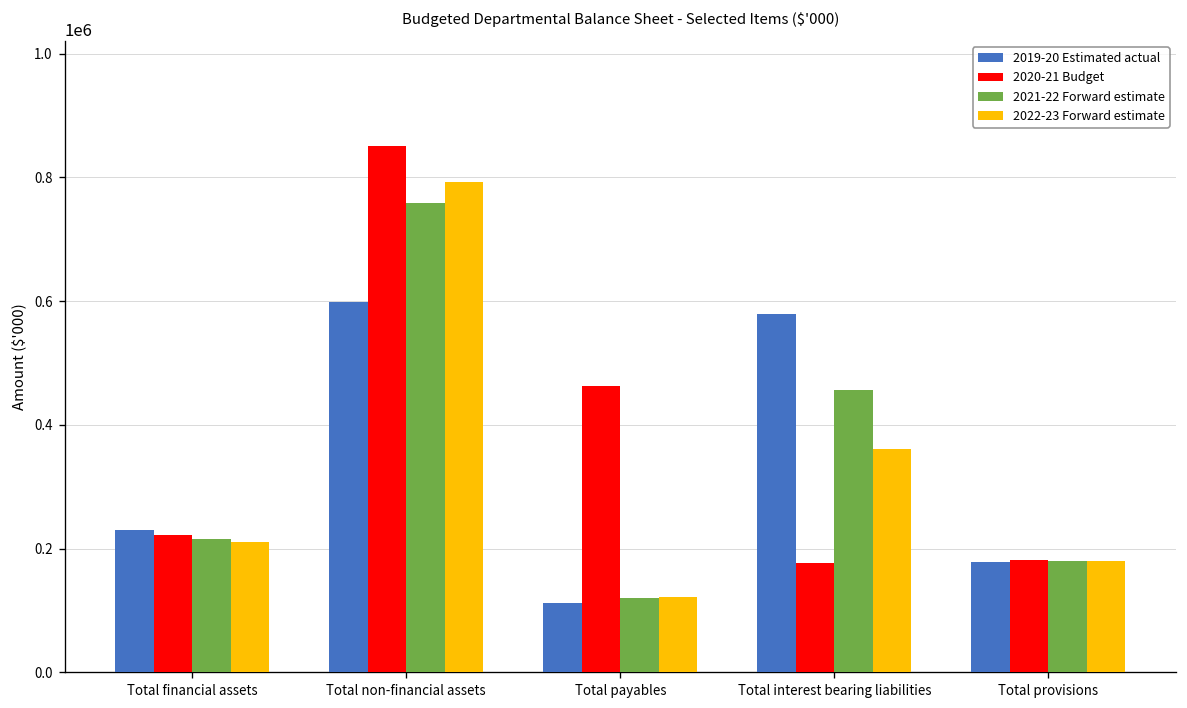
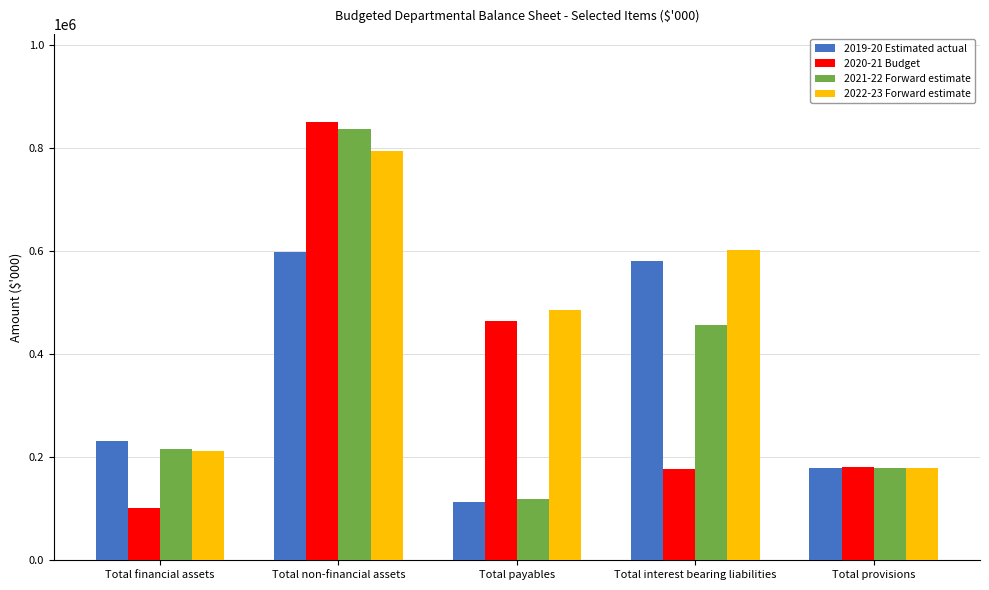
2020-21 Budget, Total financial assets: 220000 -> 100000
2021-22 Forward estimate, Total non-financial assets: 760000 -> 840000
2022-23 Forward estimate, Total payables: 120000 -> 490000
2022-23 Forward estimate, Total interest bearing liabilities: 360000 -> 600000
